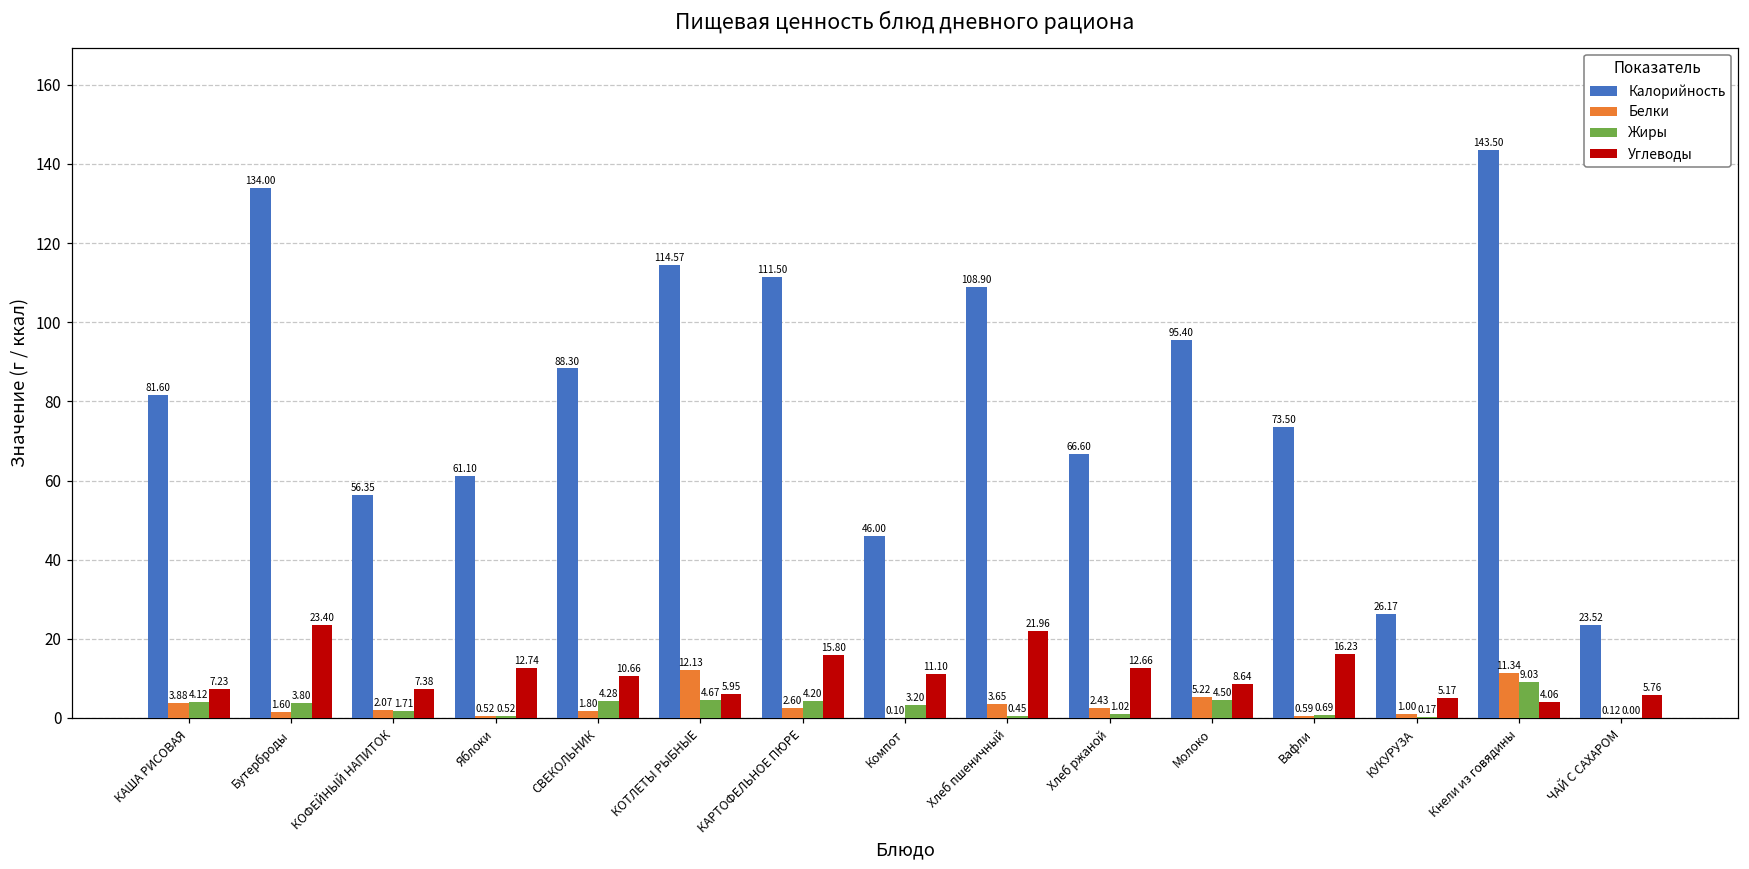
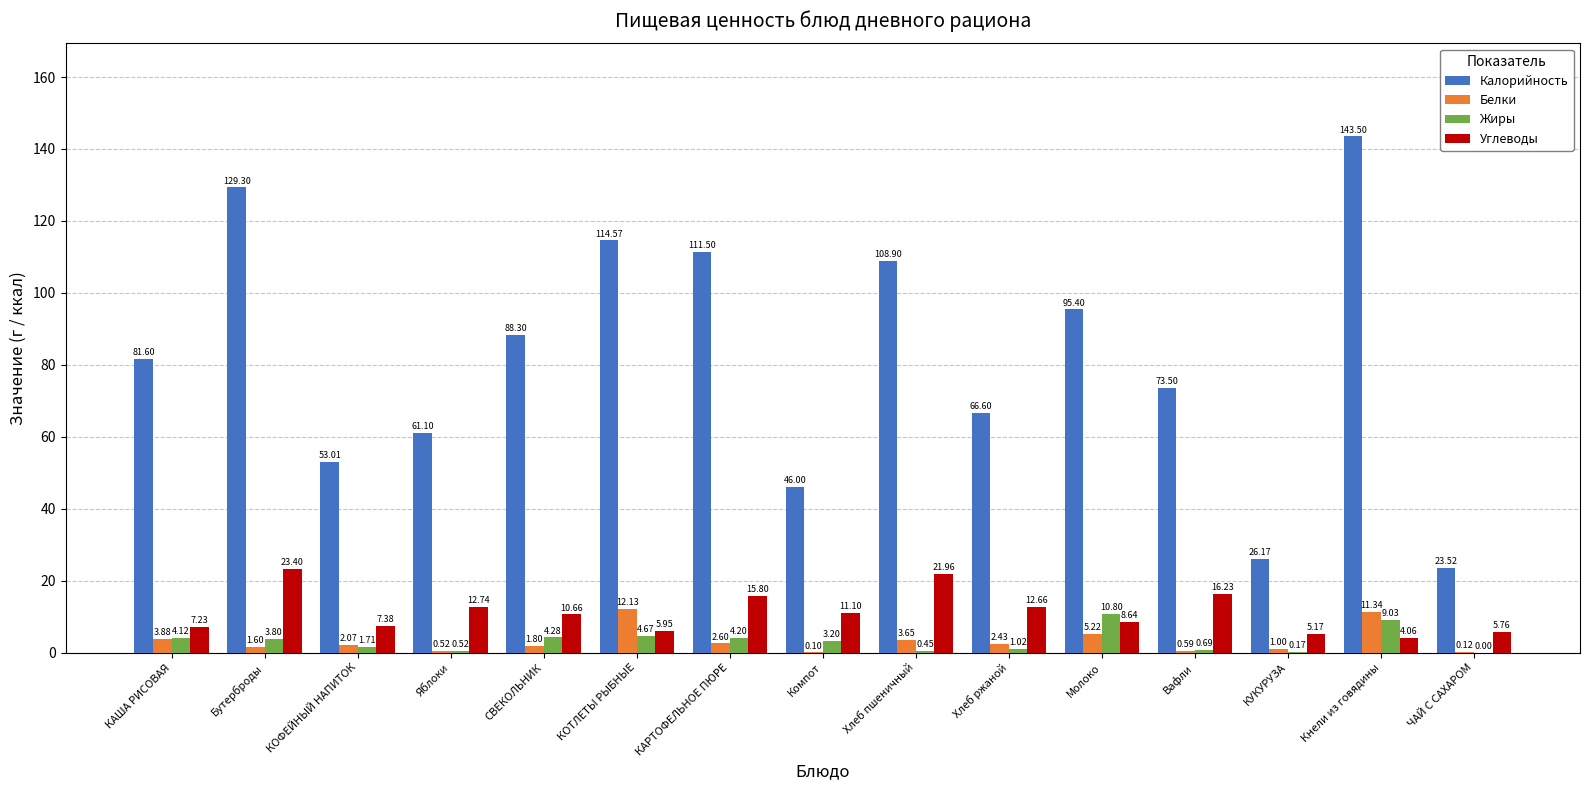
Калорийность, Бутерброды: 134.00 -> 129.30
Калорийность, КОФЕЙНЫЙ НАПИТОК: 56.35 -> 53.01
Жиры, Молоко: 4.50 -> 10.80
